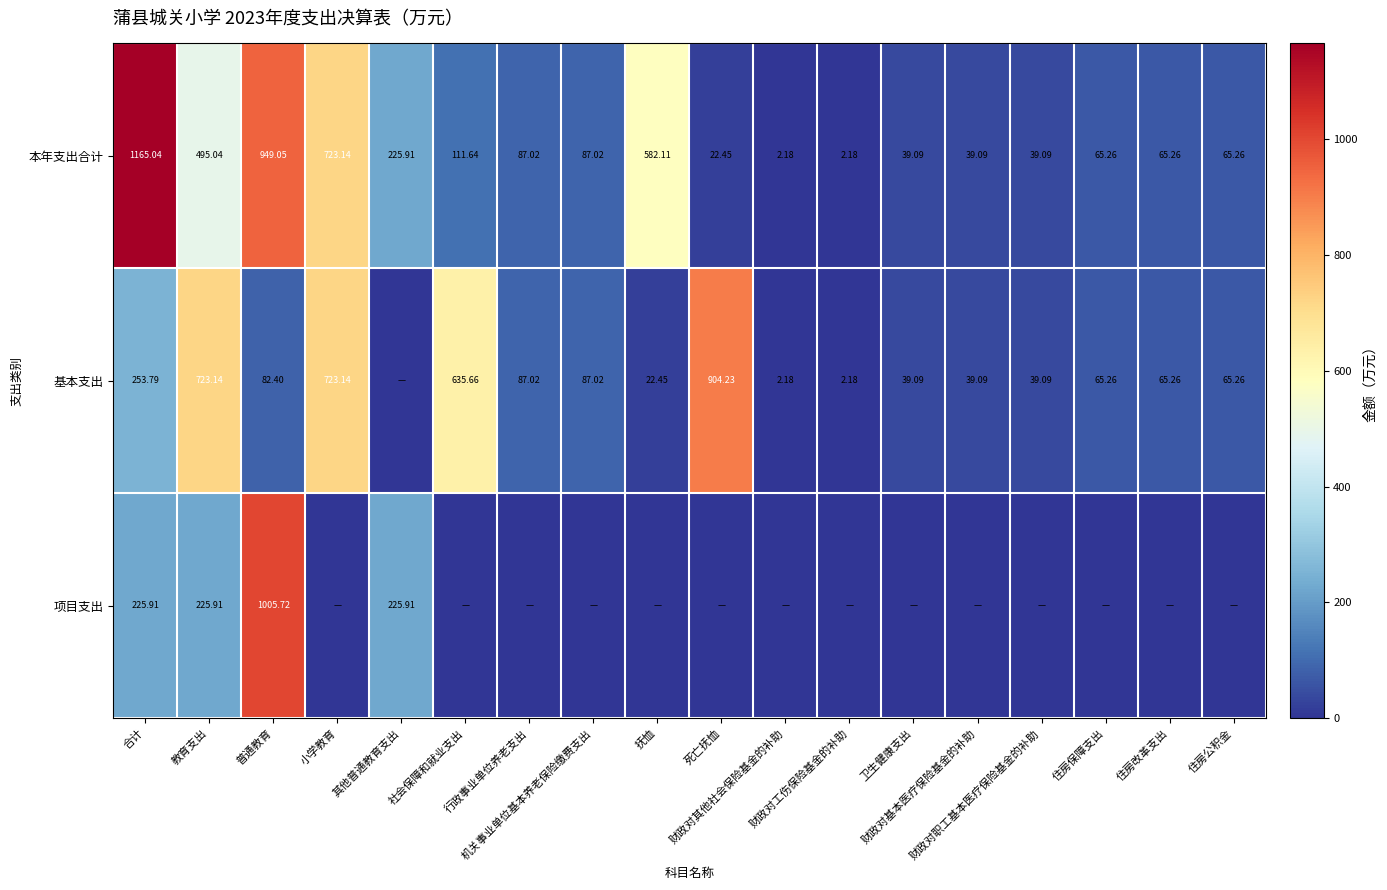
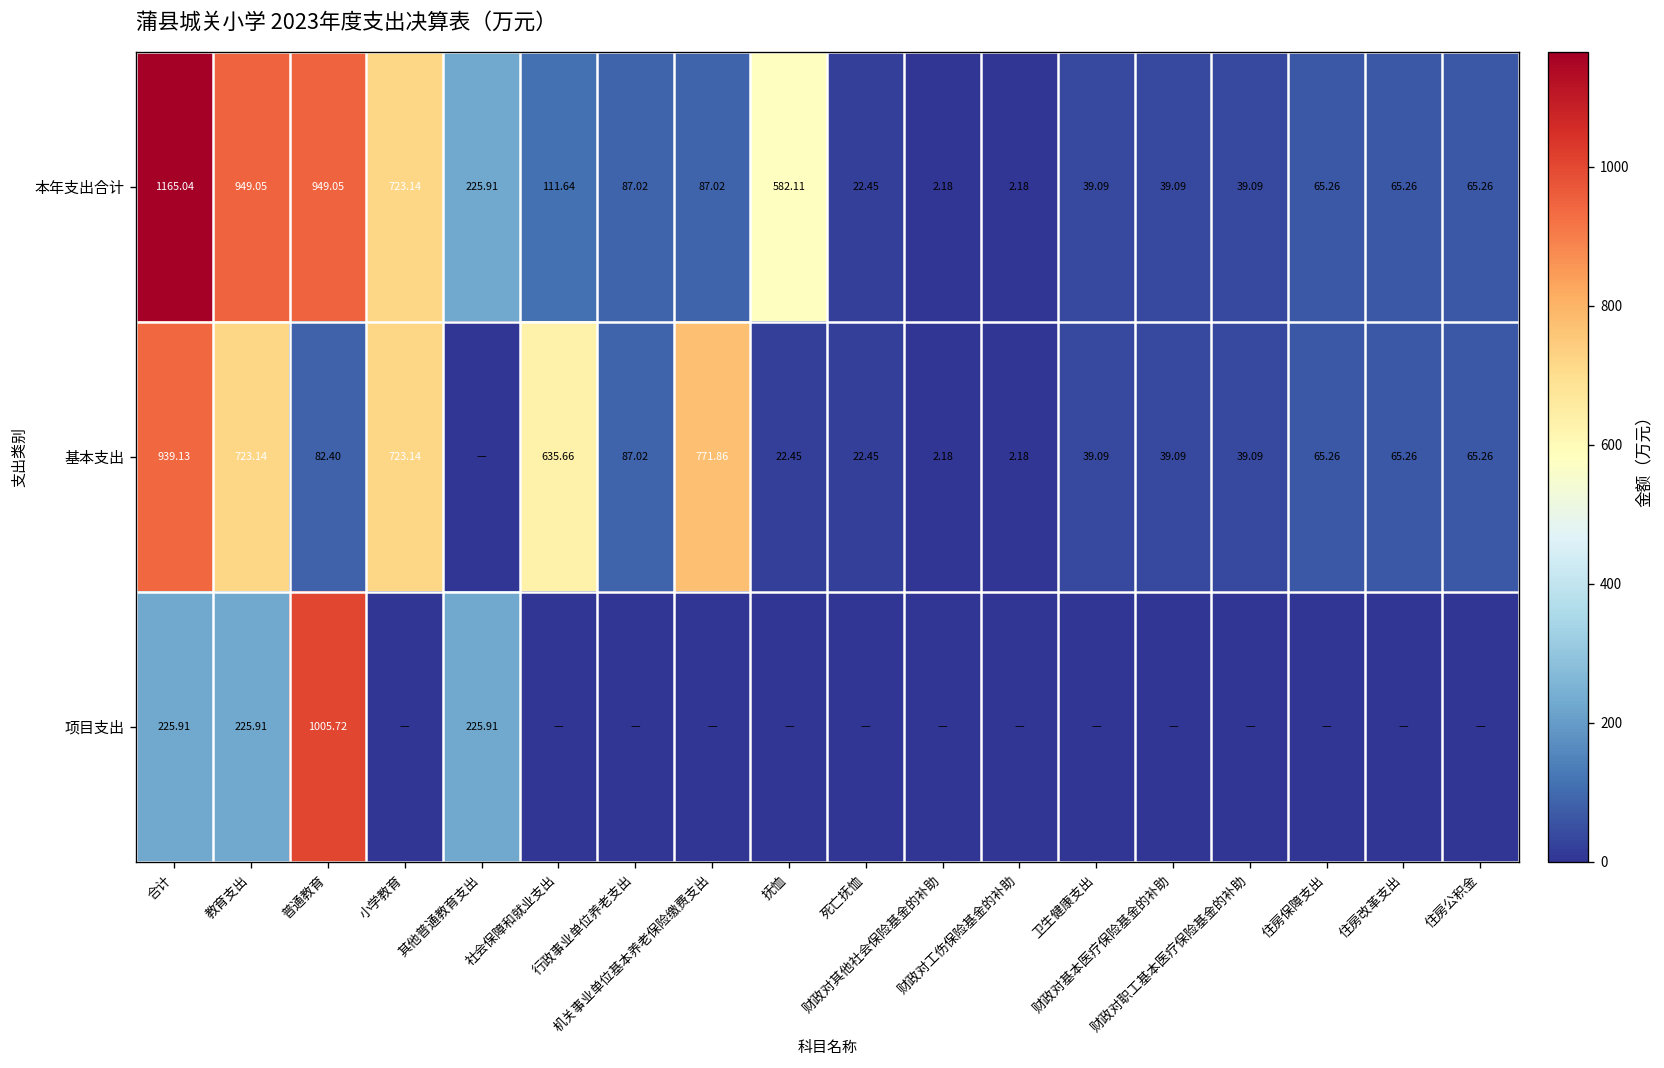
本年支出合计, 教育支出: 495.04 -> 949.05
基本支出, 合计: 253.79 -> 939.13
基本支出, 机关事业单位基本养老保险缴费支出: 87.02 -> 771.86
基本支出, 死亡抚恤: 904.23 -> 22.45
